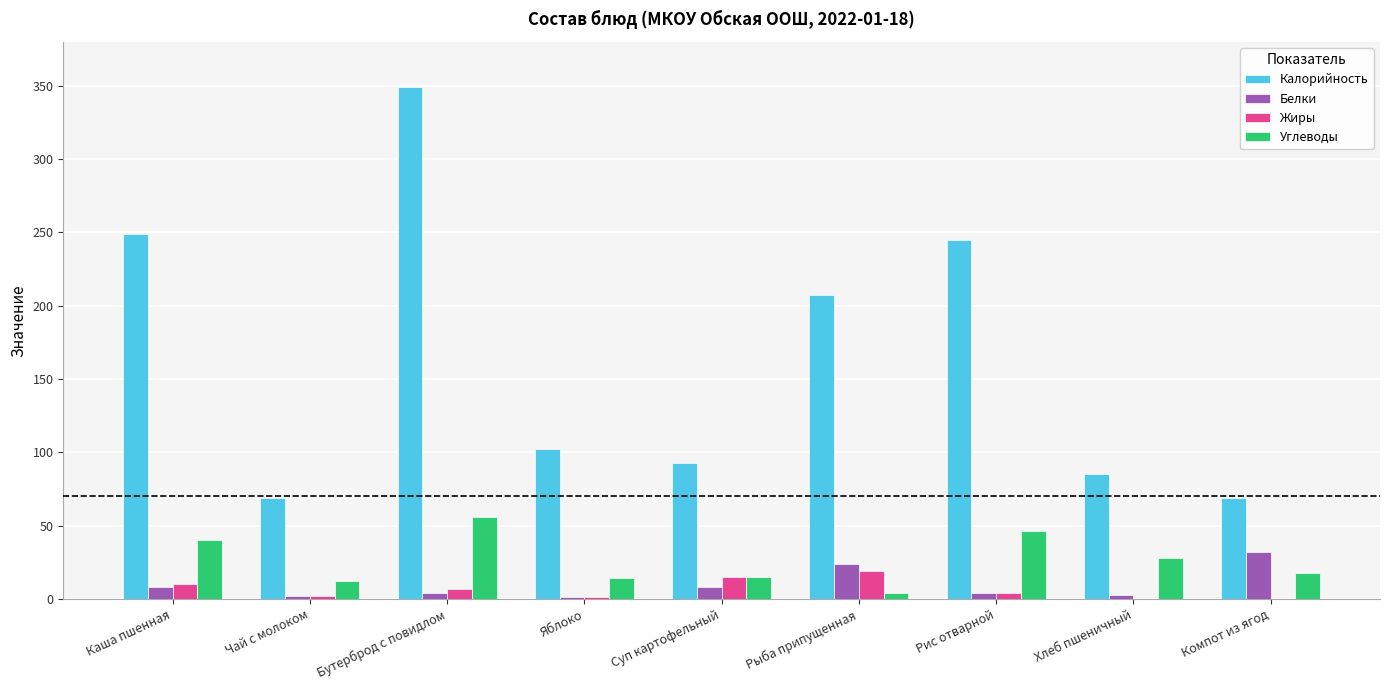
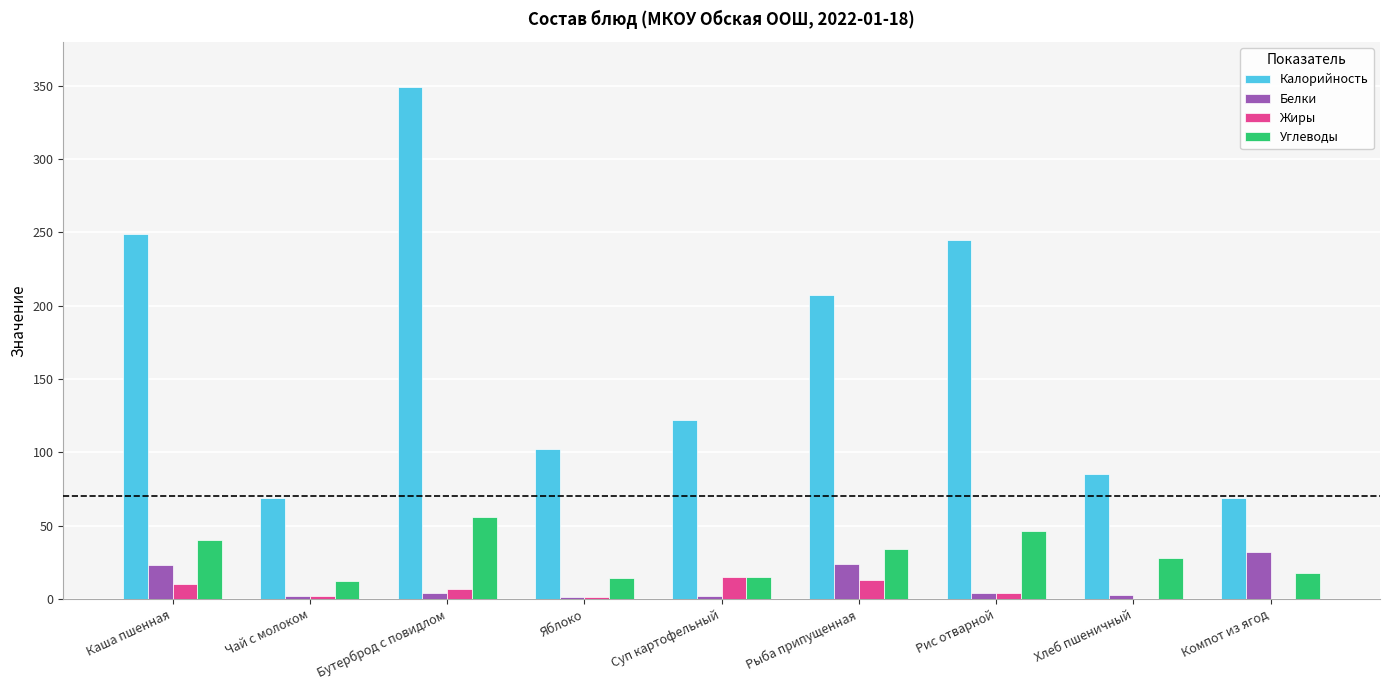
Белки, Каша пшенная: 8 -> 23
Калорийность, Суп картофельный: 93 -> 122
Белки, Суп картофельный: 8 -> 2
Жиры, Рыба припущенная: 19 -> 13
Углеводы, Рыба припущенная: 4 -> 34
